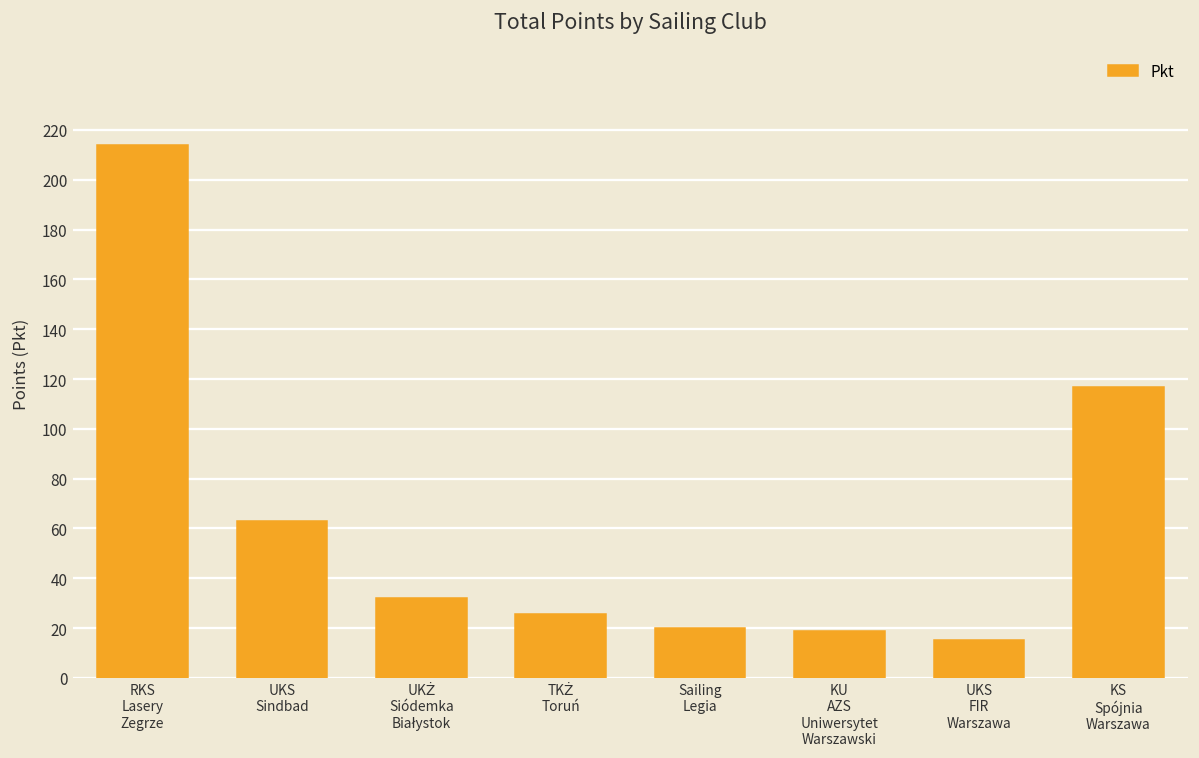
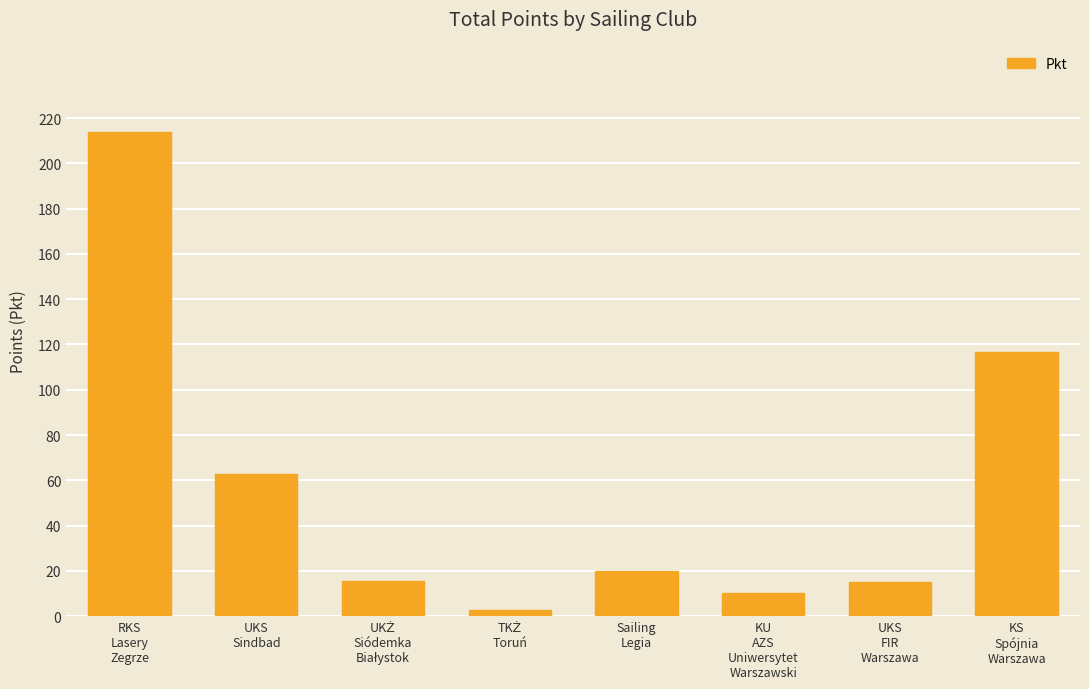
UKŻ Siódemka Białystok: 32 -> 16
TKŻ Toruń: 26 -> 3
KU AZS Uniwersytet Warszawski: 19 -> 10
